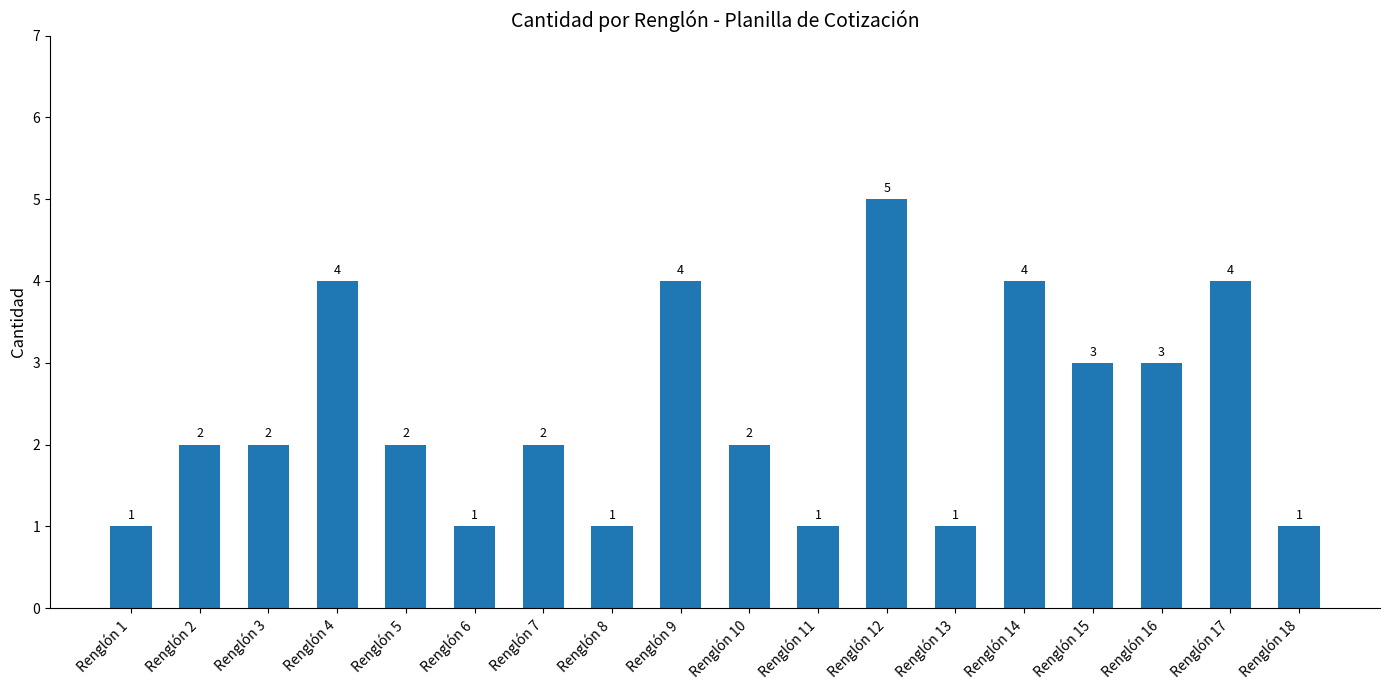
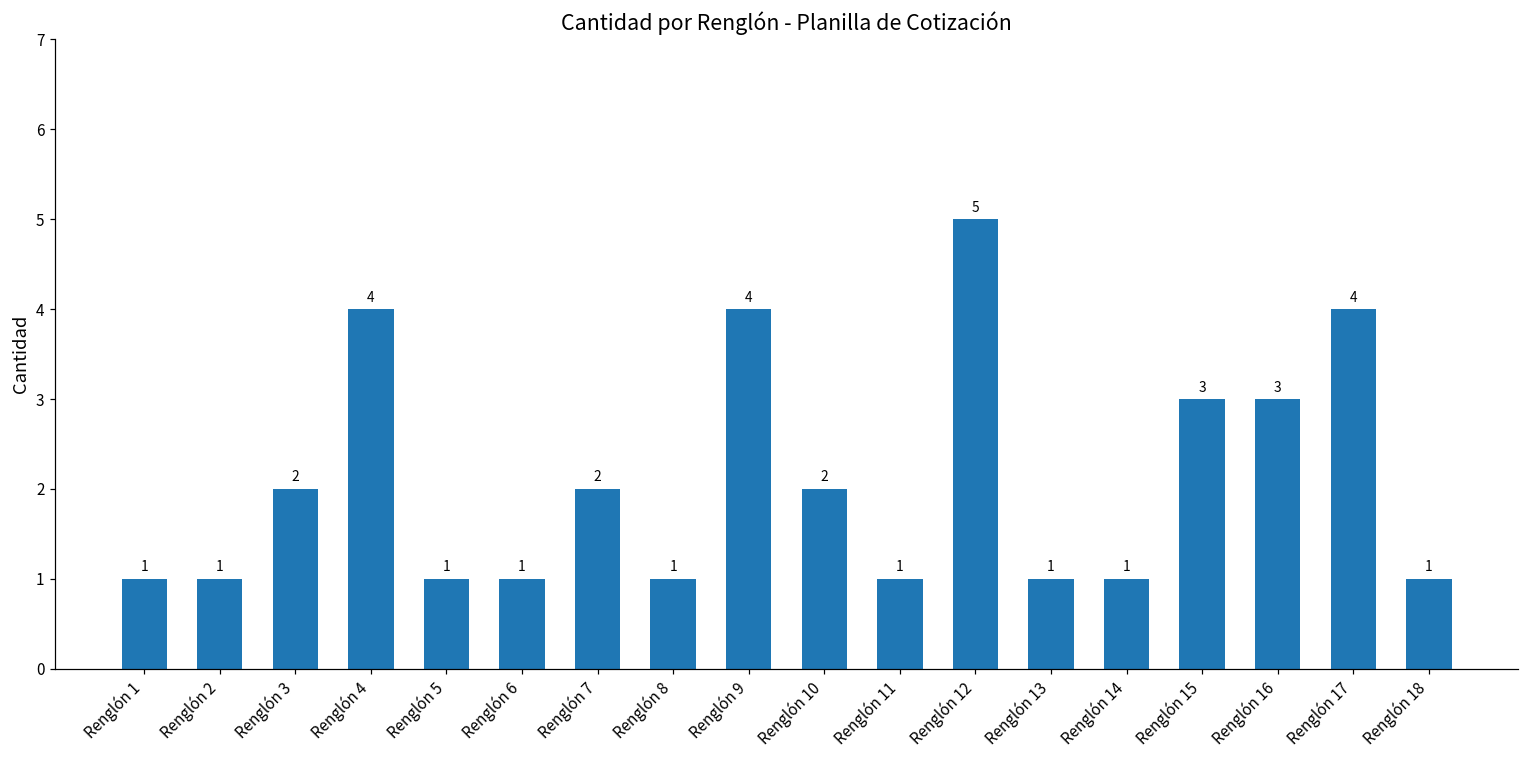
Renglón 2: 2 -> 1
Renglón 5: 2 -> 1
Renglón 14: 4 -> 1
